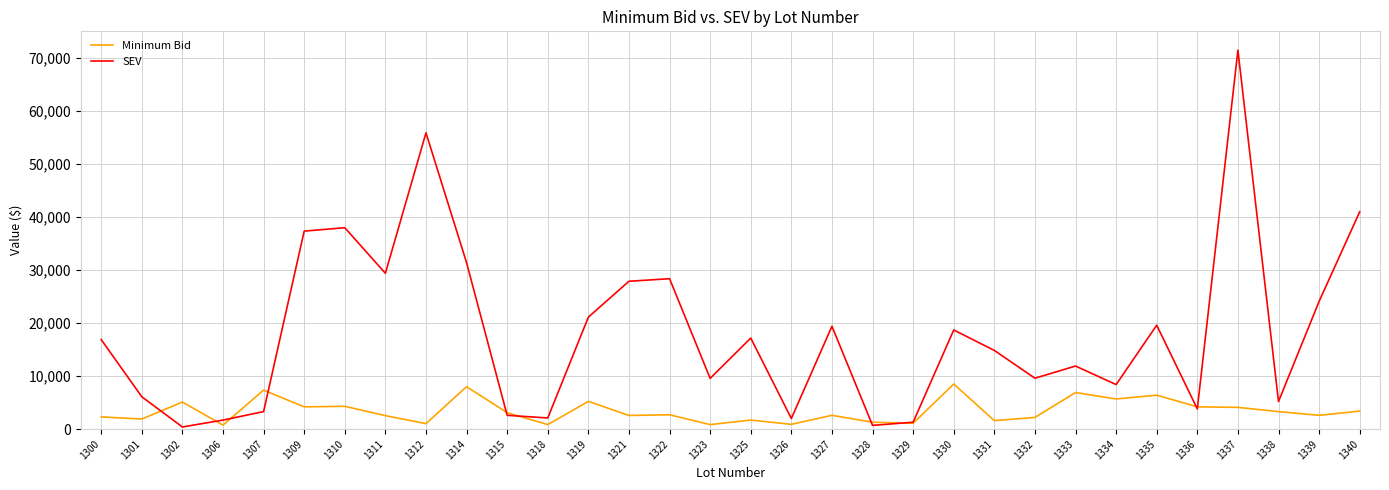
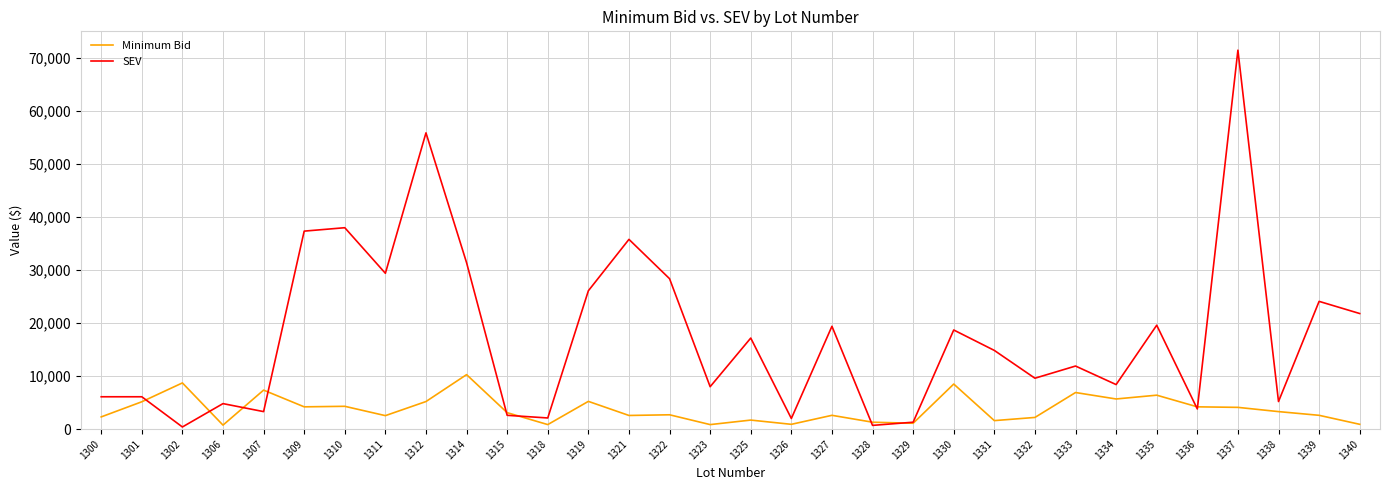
SEV, 1300: 17,000 -> 6,000
Minimum Bid, 1301: 2,000 -> 5,000
Minimum Bid, 1302: 5,000 -> 9,000
SEV, 1306: 2,000 -> 5,000
Minimum Bid, 1312: 1,000 -> 5,000
Minimum Bid, 1314: 8,000 -> 10,000
SEV, 1319: 21,000 -> 26,000
SEV, 1321: 28,000 -> 36,000
SEV, 1323: 10,000 -> 8,000
Minimum Bid, 1340: 3,000 -> 1,000
SEV, 1340: 41,000 -> 22,000
